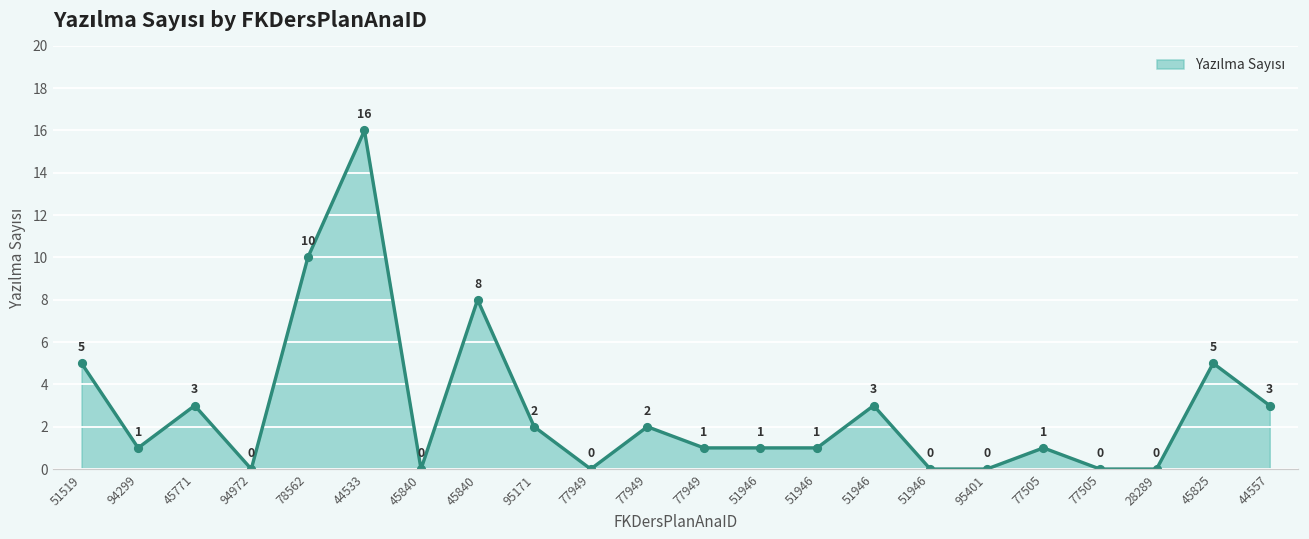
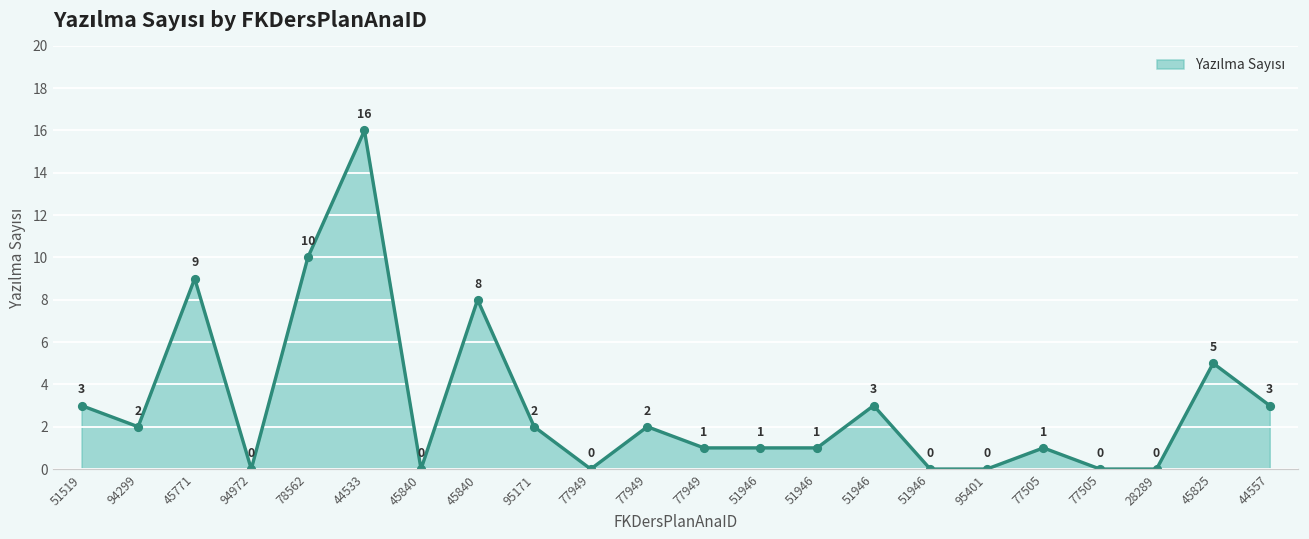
51519: 5 -> 3
94299: 1 -> 2
45771: 3 -> 9
